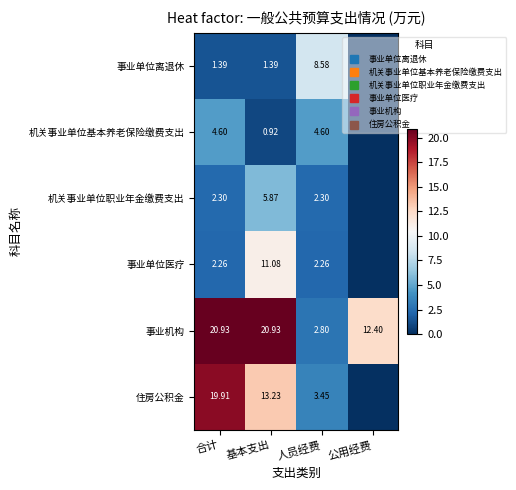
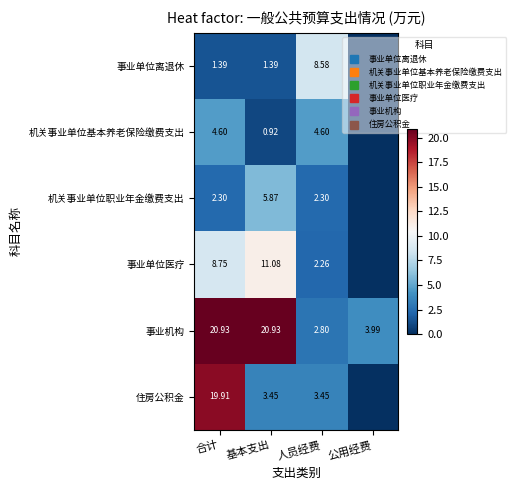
事业单位医疗, 合计: 2.26 -> 8.75
事业机构, 公用经费: 12.40 -> 3.99
住房公积金, 基本支出: 13.23 -> 3.45
